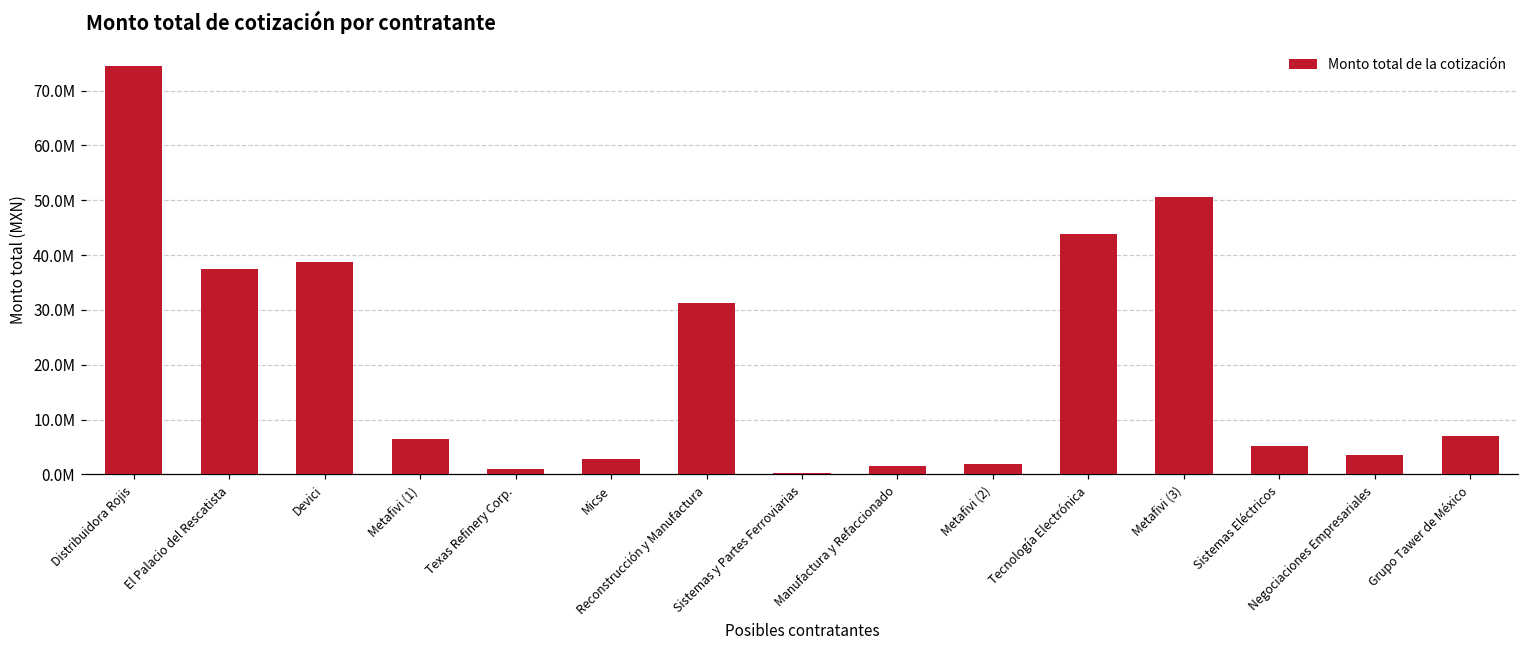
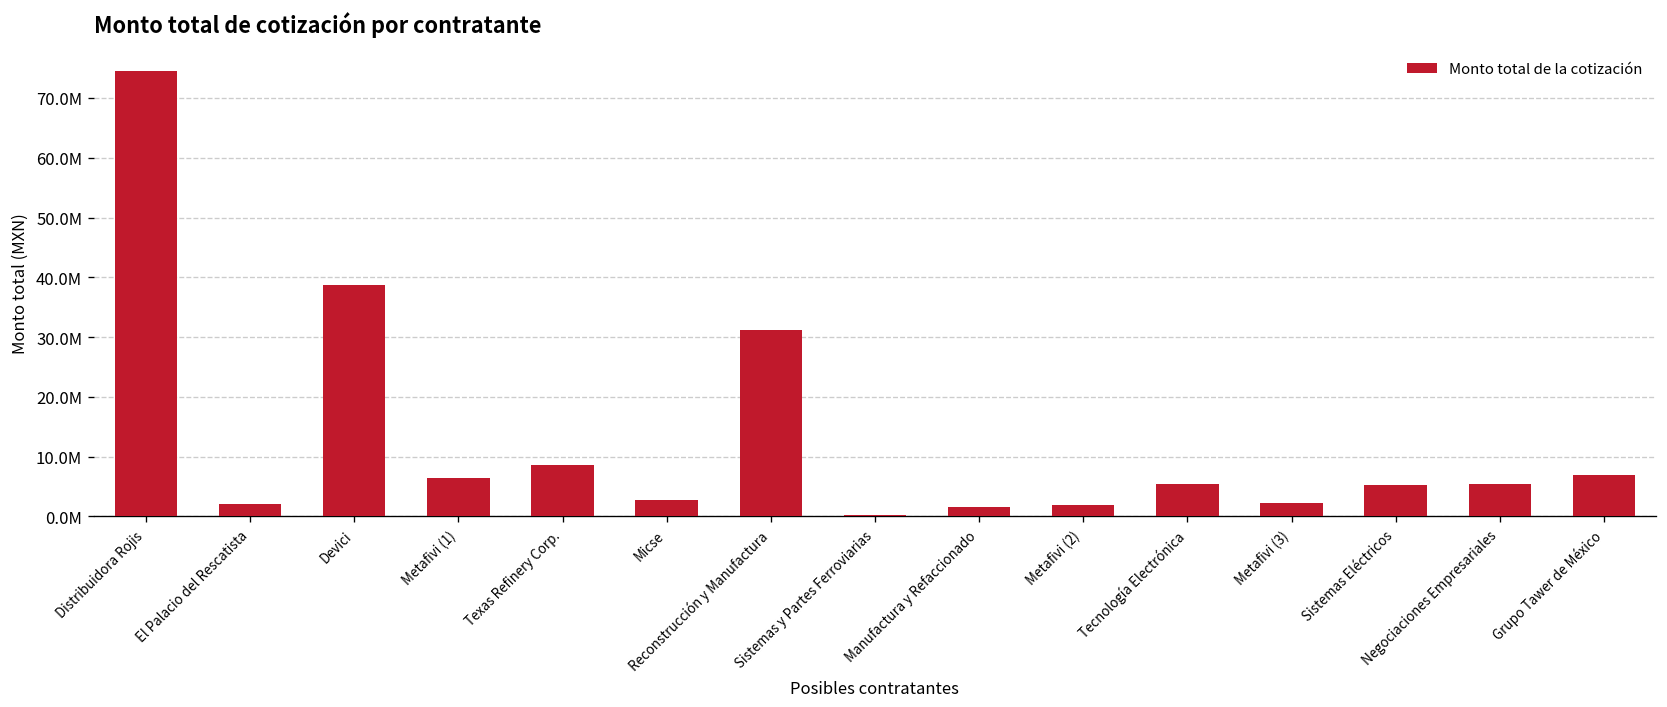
El Palacio del Rescatista: 38000000 -> 2000000
Texas Refinery Corp.: 1000000 -> 9000000
Tecnología Electrónica: 44000000 -> 5000000
Metafivi (3): 51000000 -> 2000000
Negociaciones Empresariales: 4000000 -> 5000000
